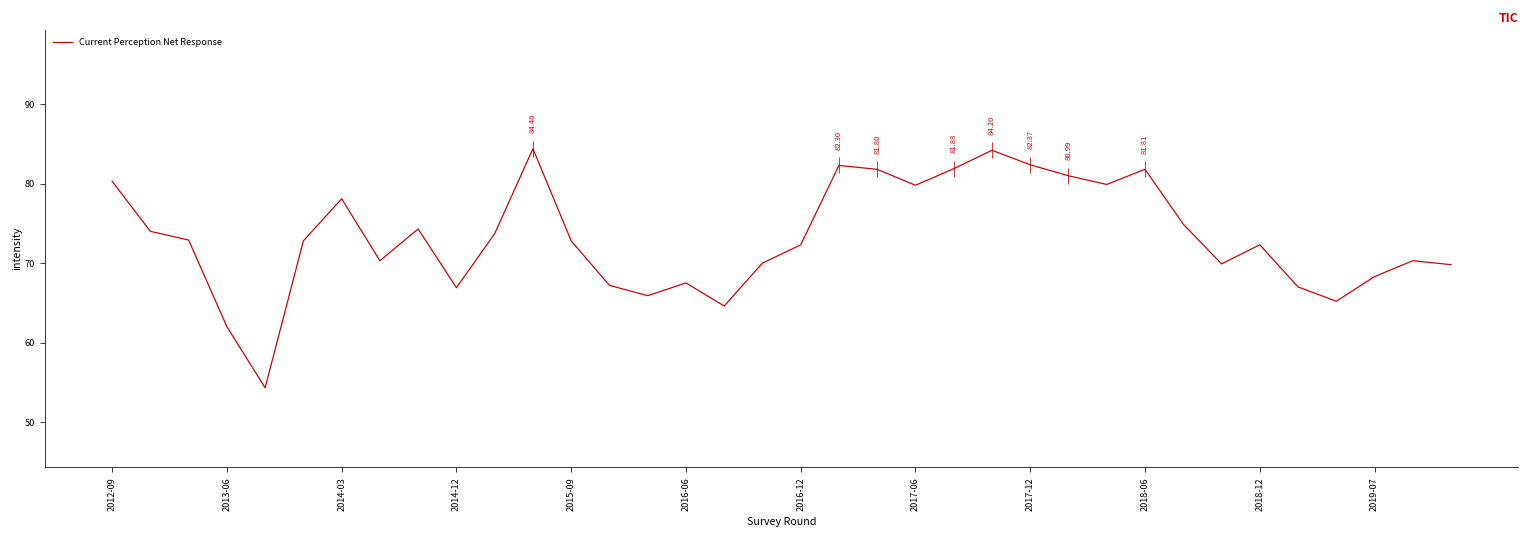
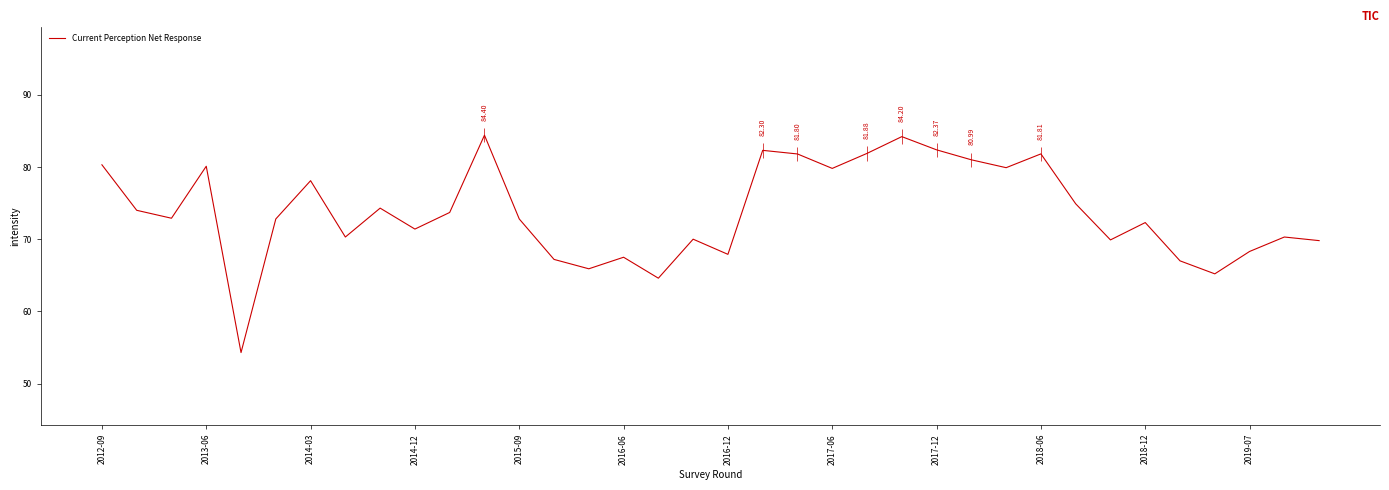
2013-06: 62 -> 80
2014-12: 67 -> 71
2016-12: 72 -> 68
